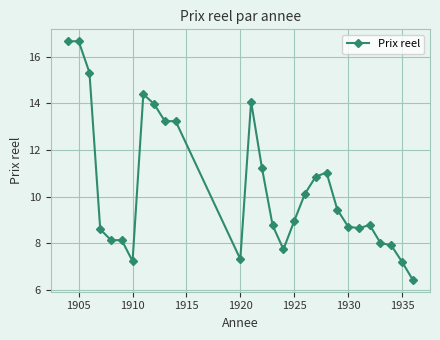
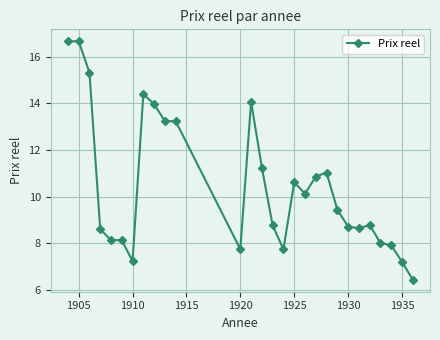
1920: 7.3 -> 7.7
1925: 8.9 -> 10.6
